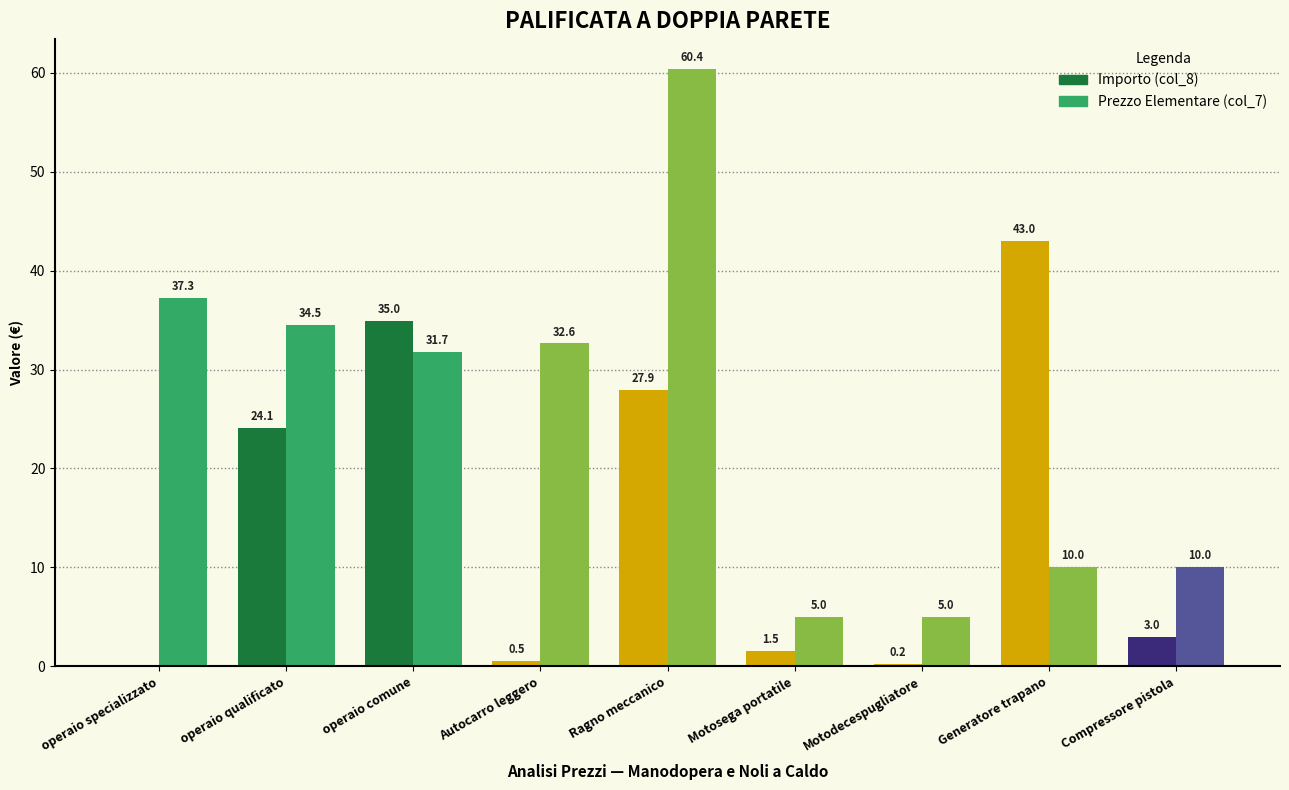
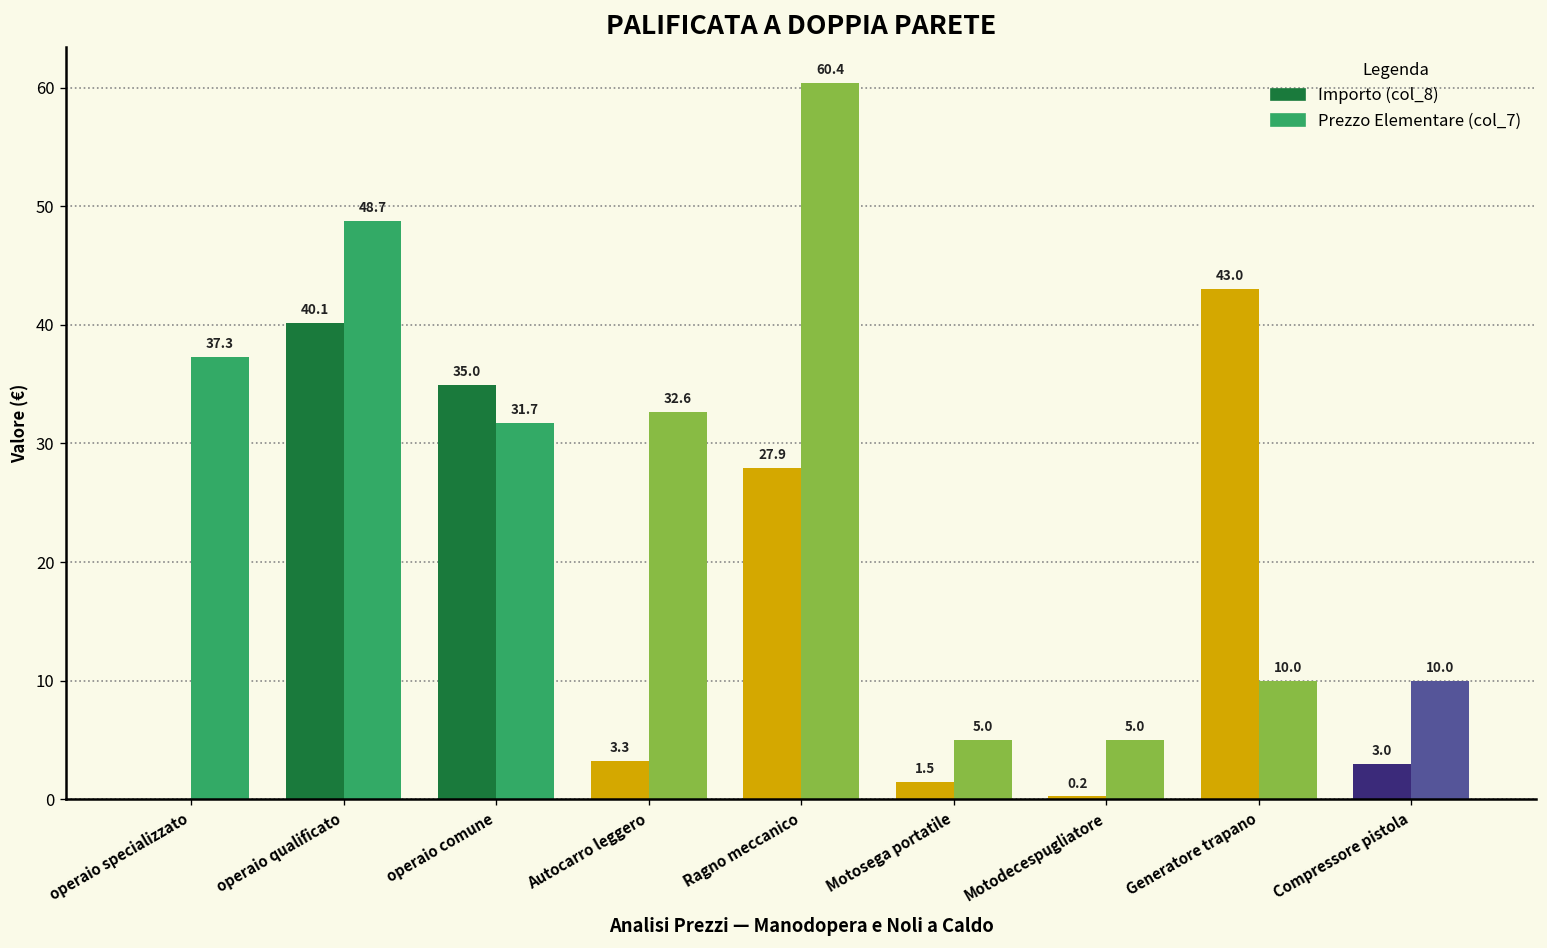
Importo (col_8), operaio qualificato: 24.1 -> 40.1
Prezzo Elementare (col_7), operaio qualificato: 34.5 -> 48.7
Importo (col_8), Autocarro leggero: 0.5 -> 3.3
